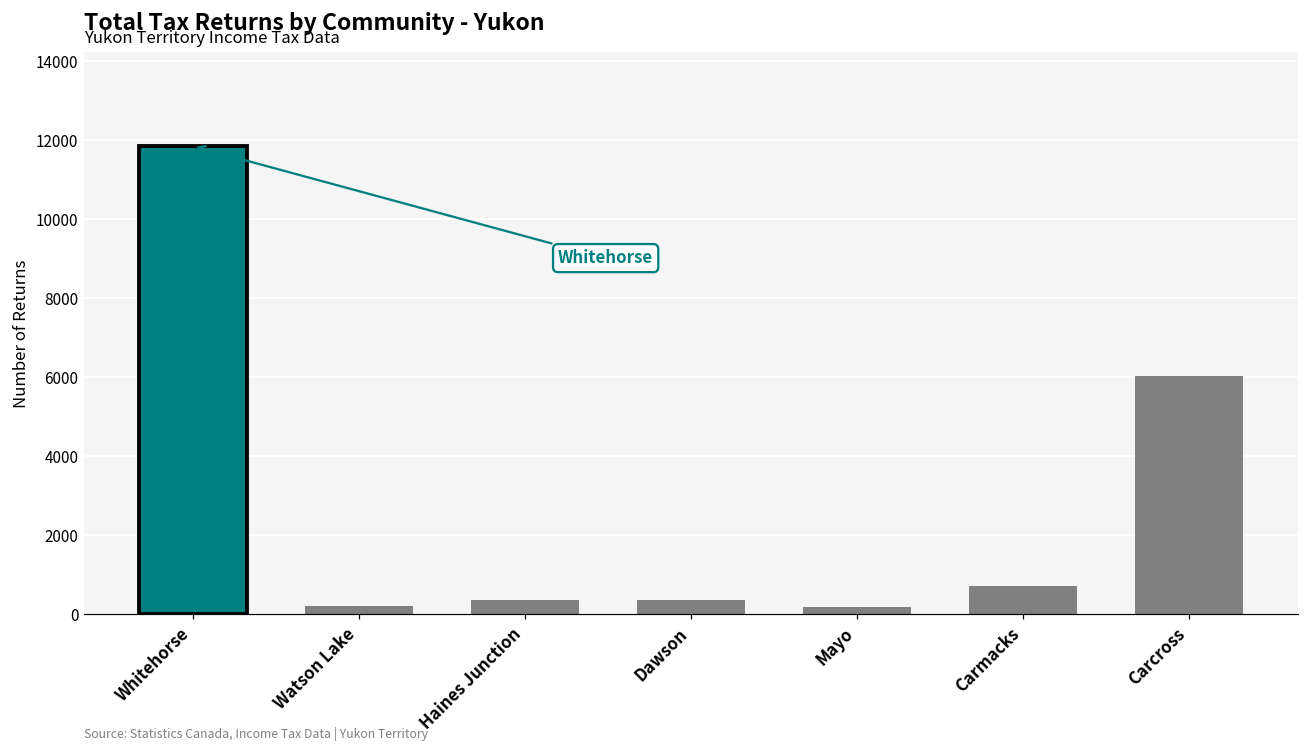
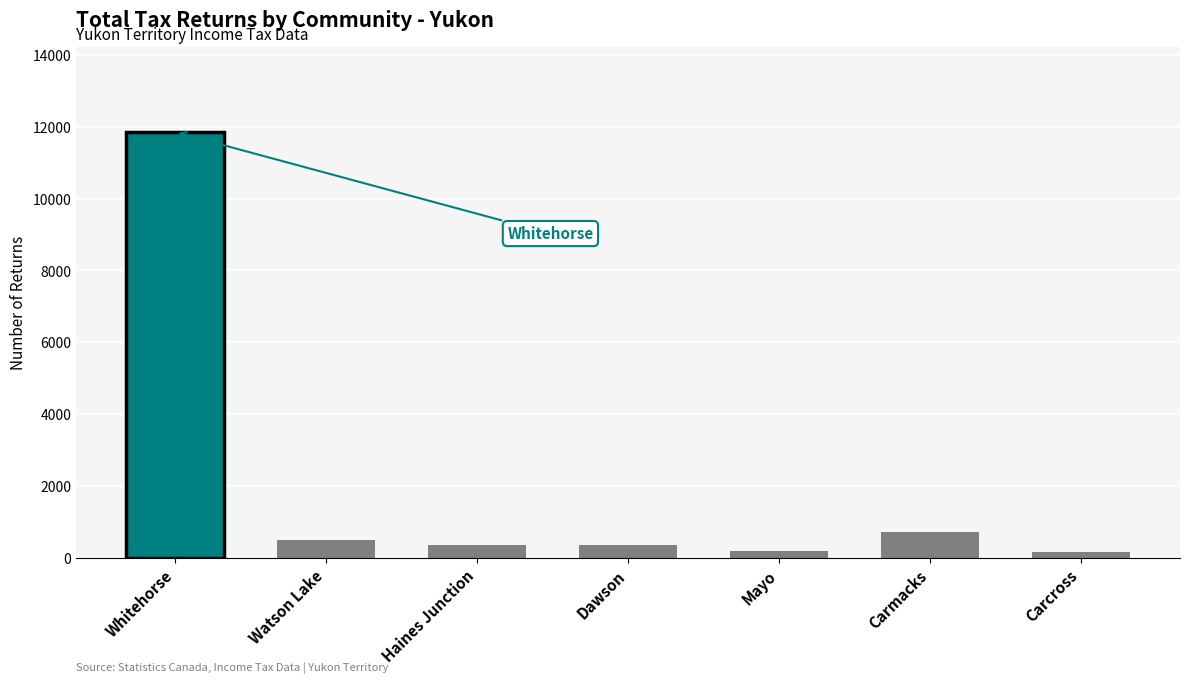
Watson Lake: 200 -> 500
Carcross: 6000 -> 200
